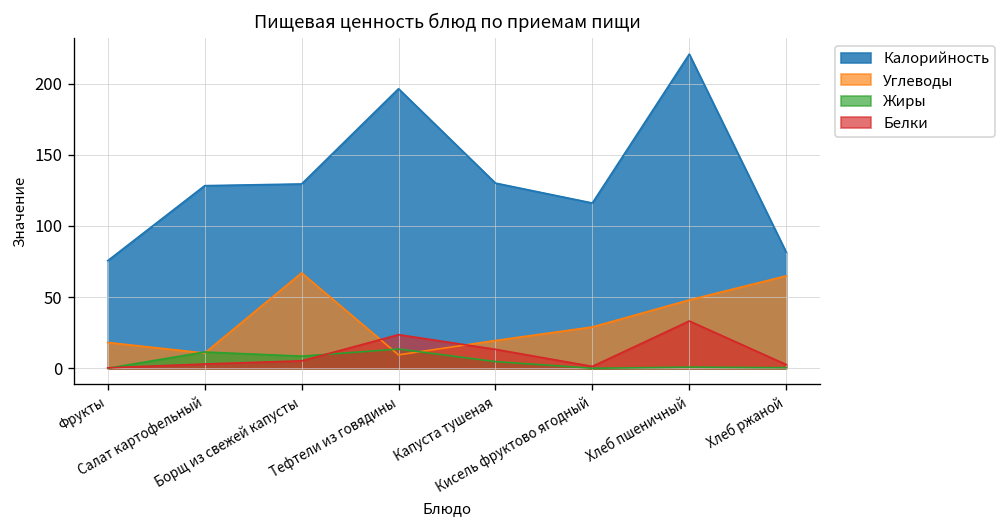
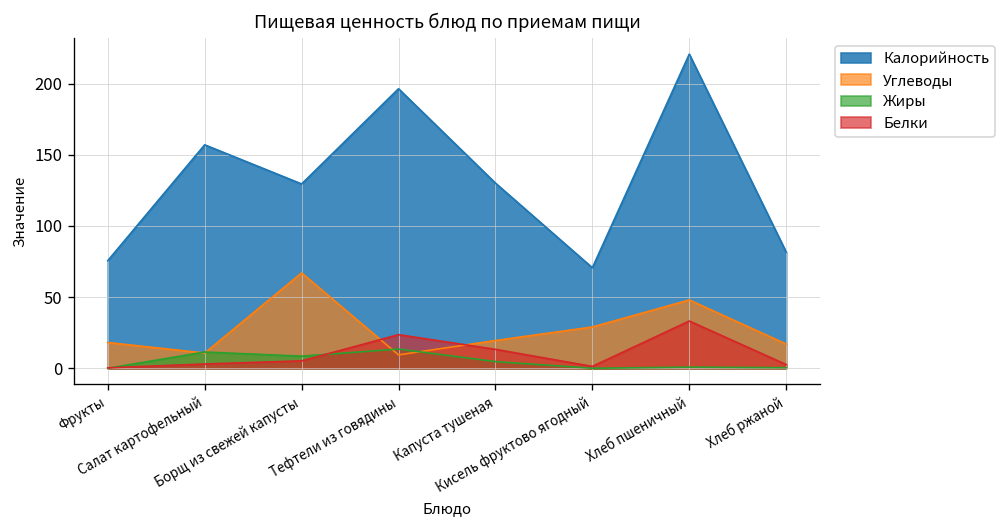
Калорийность, Салат картофельный: 128 -> 157
Калорийность, Кисель фруктово ягодный: 116 -> 71
Углеводы, Хлеб ржаной: 65 -> 17
